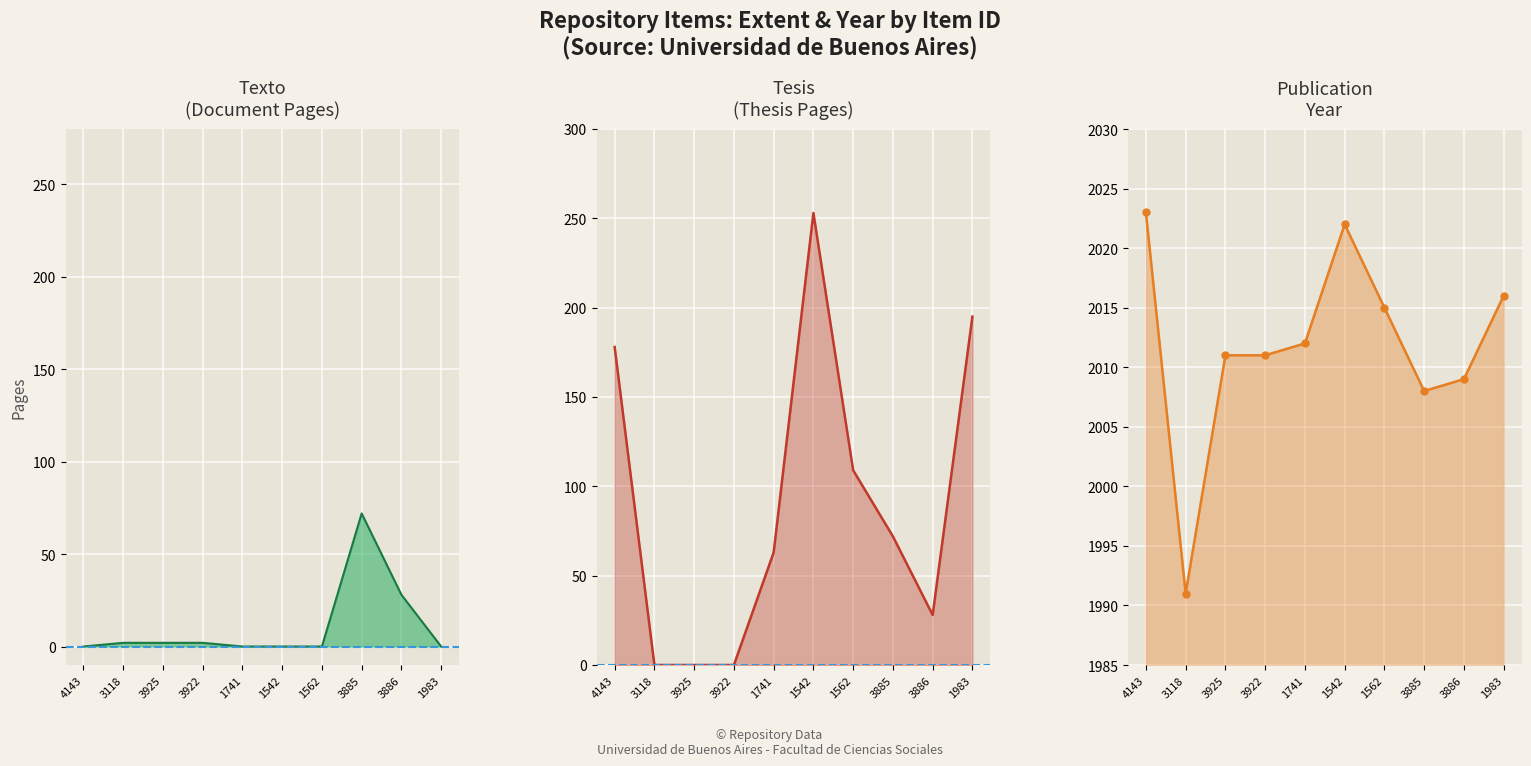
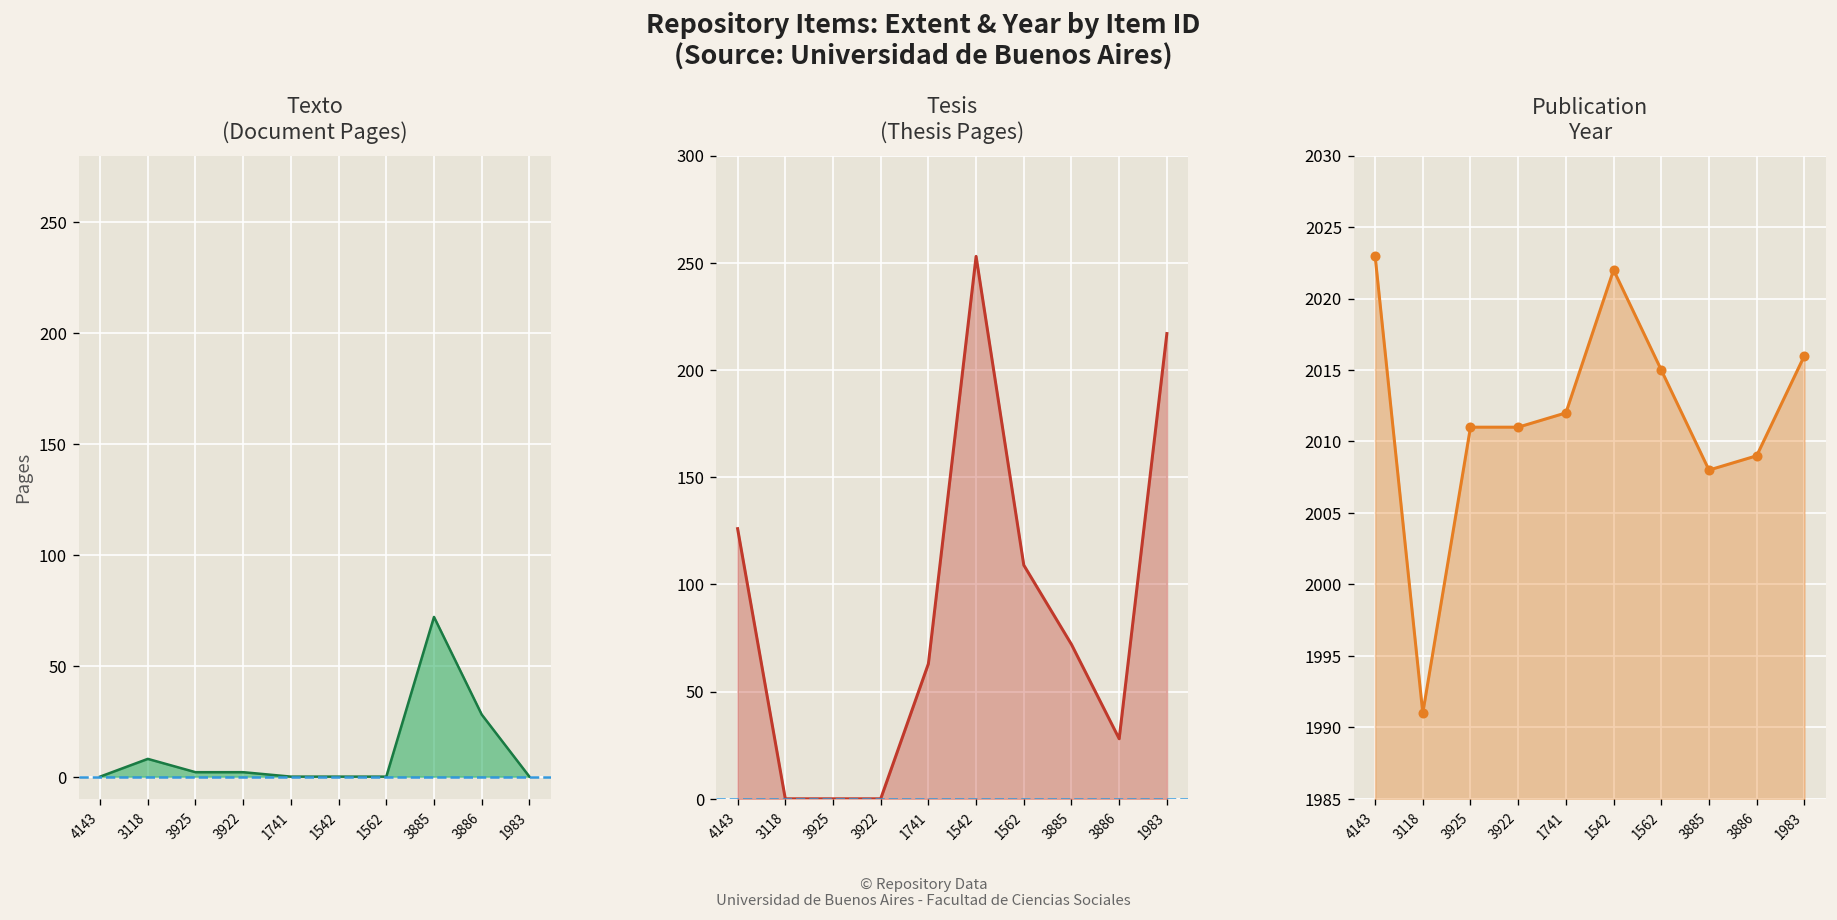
Texto (Document Pages), 3118: 2 -> 8
Tesis (Thesis Pages), 4143: 178 -> 126
Tesis (Thesis Pages), 1983: 195 -> 217
